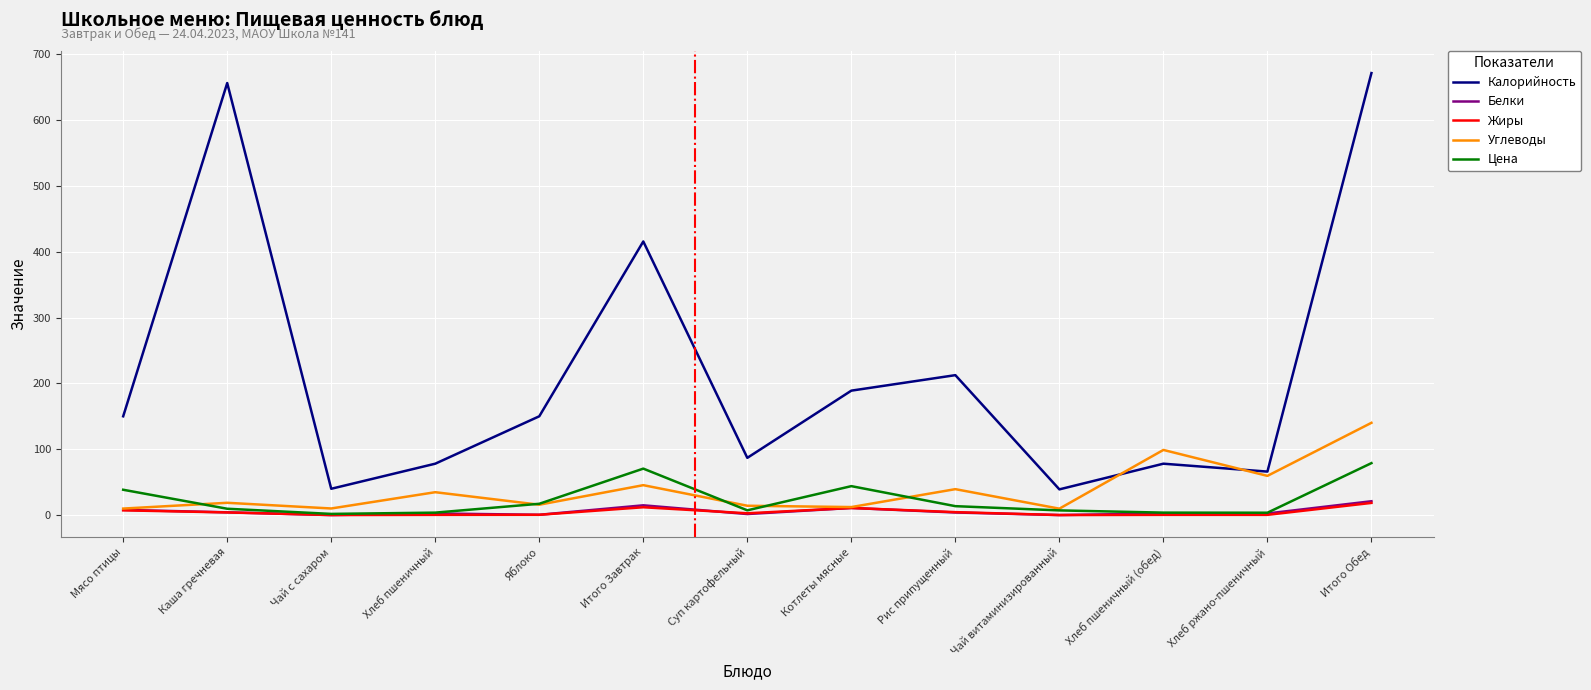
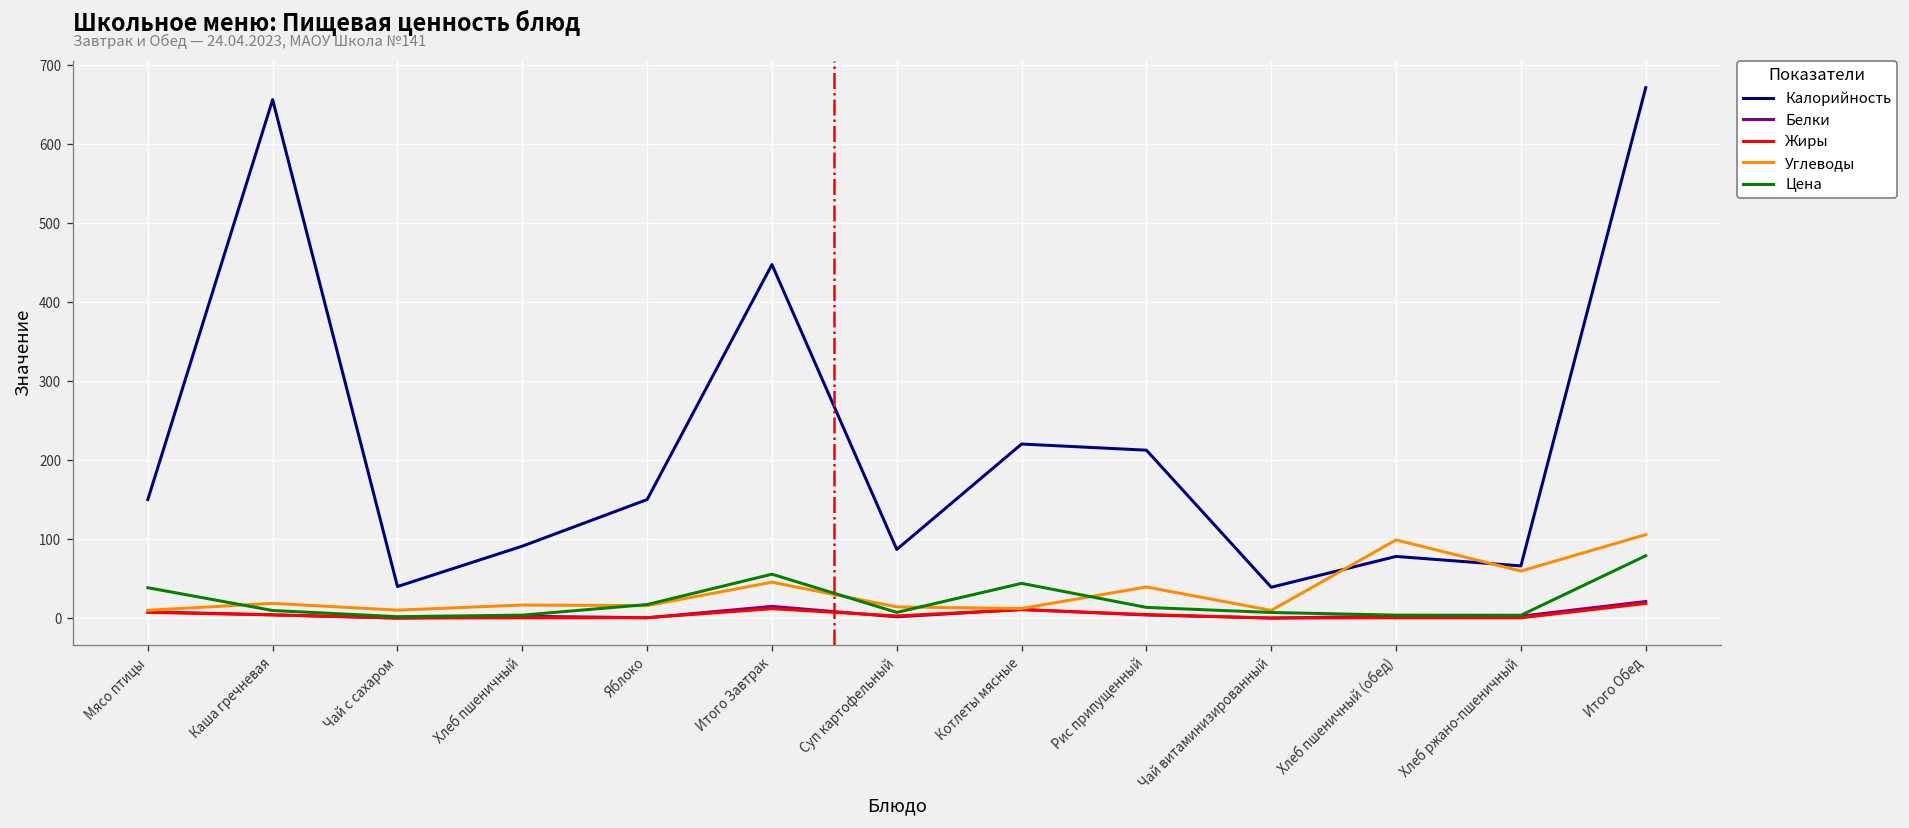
Калорийность, Хлеб пшеничный: 80 -> 90
Углеводы, Хлеб пшеничный: 30 -> 20
Калорийность, Итого Завтрак: 420 -> 450
Цена, Итого Завтрак: 70 -> 60
Калорийность, Котлеты мясные: 190 -> 220
Углеводы, Итого Обед: 140 -> 110
